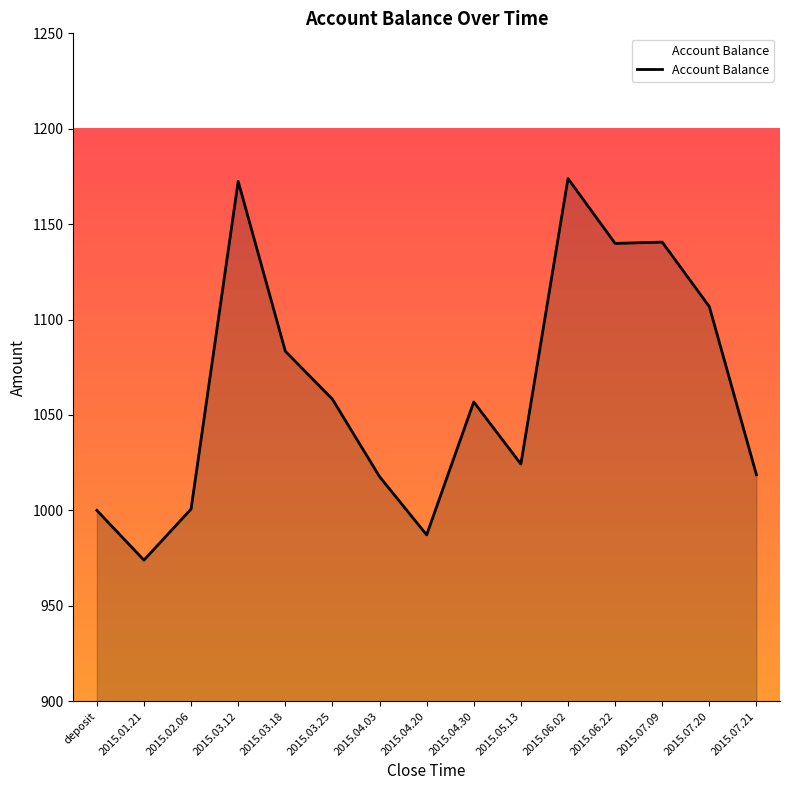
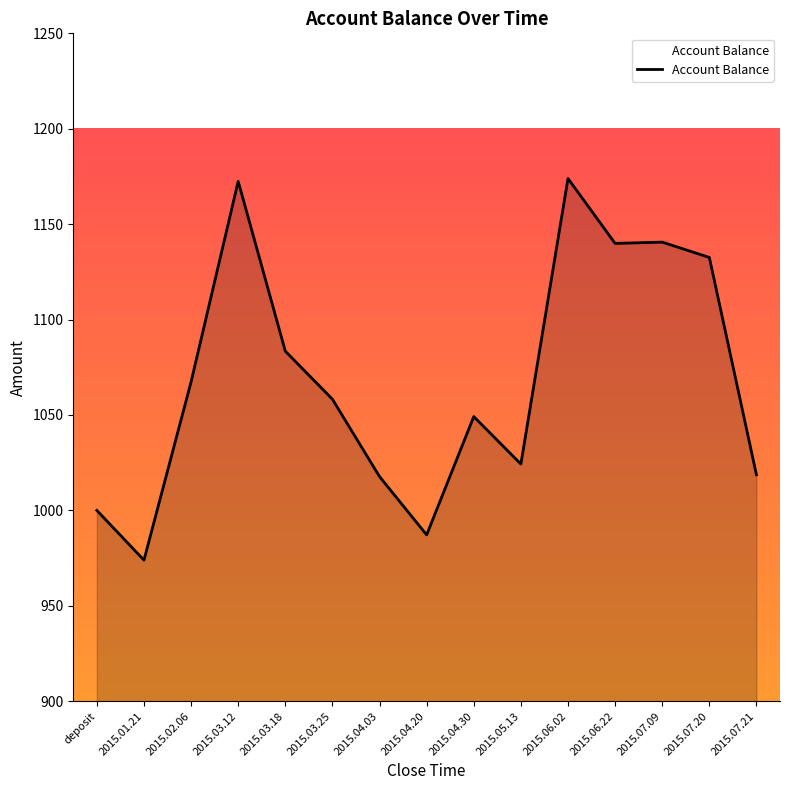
2015.02.06: 1001 -> 1067
2015.04.30: 1057 -> 1049
2015.07.20: 1107 -> 1133
